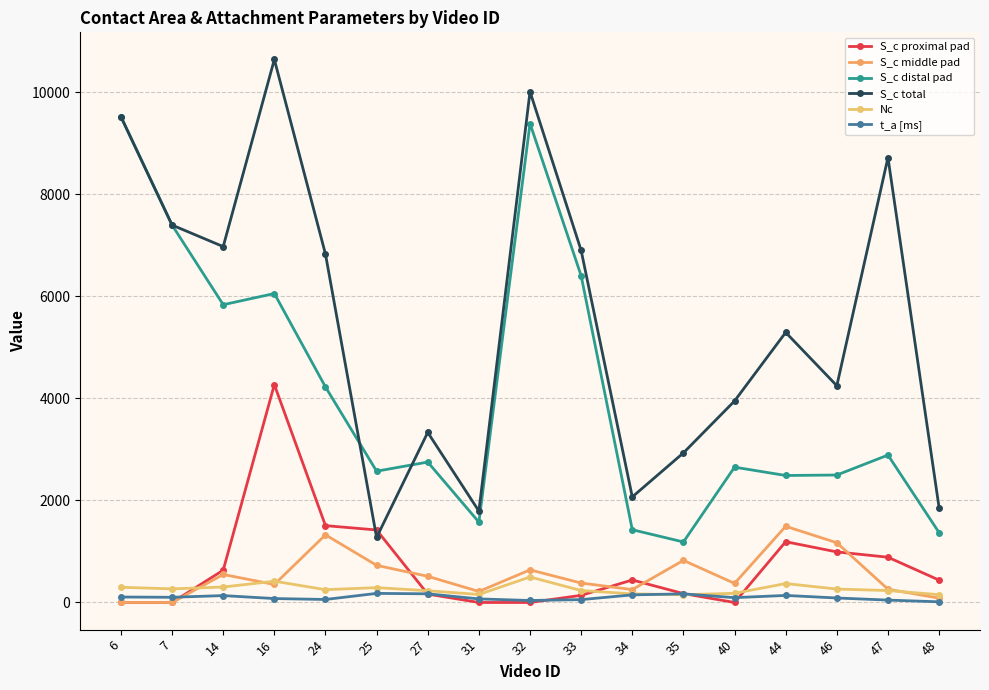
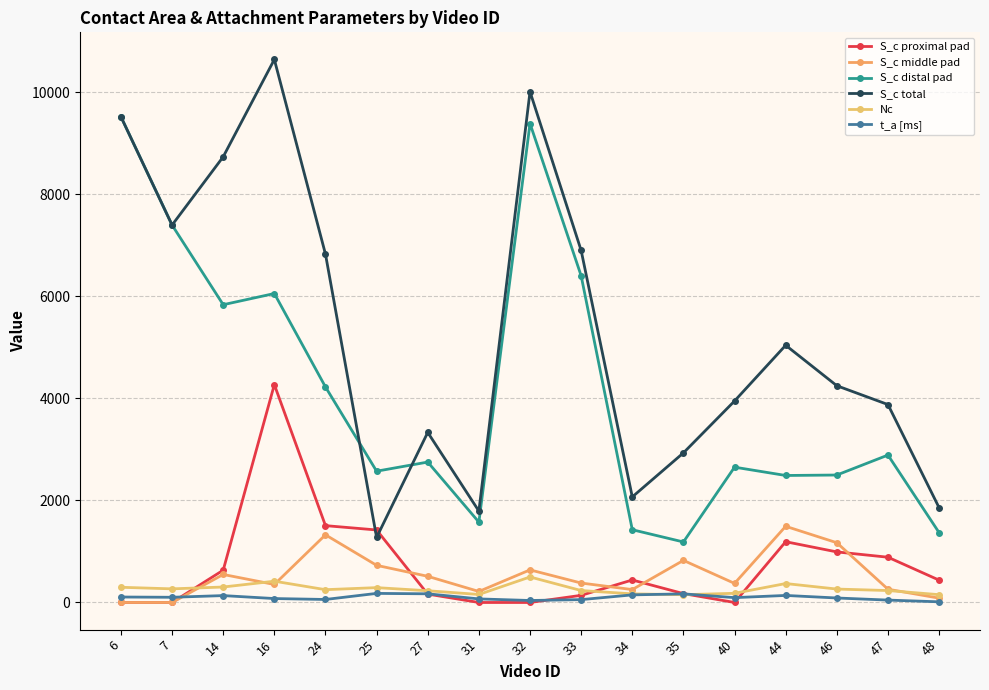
S_c total, 14: 7000 -> 8700
S_c total, 44: 5300 -> 5000
S_c total, 47: 8700 -> 3900
